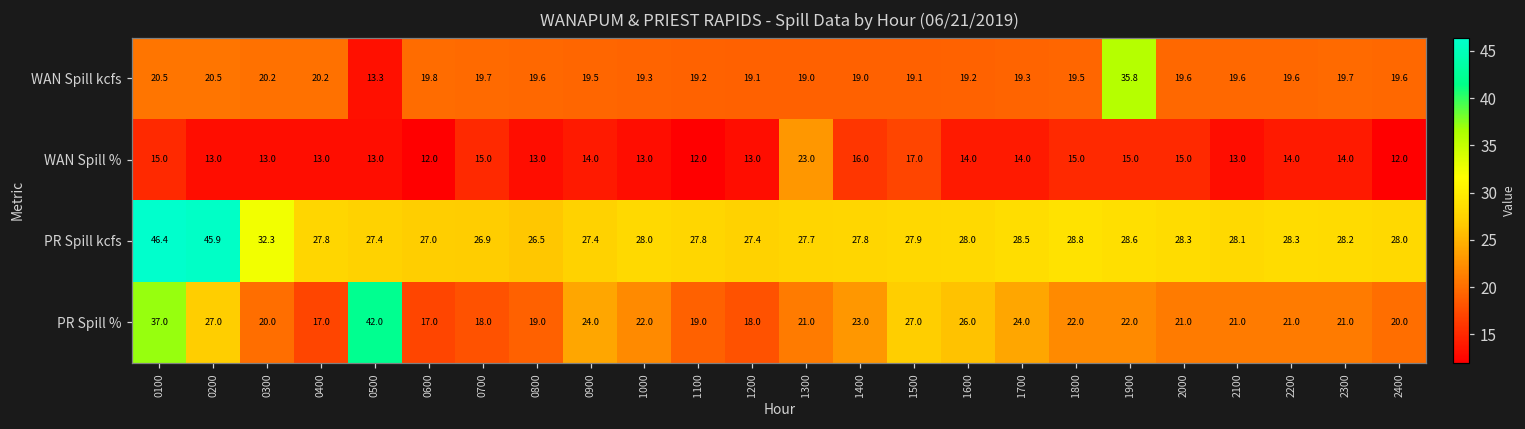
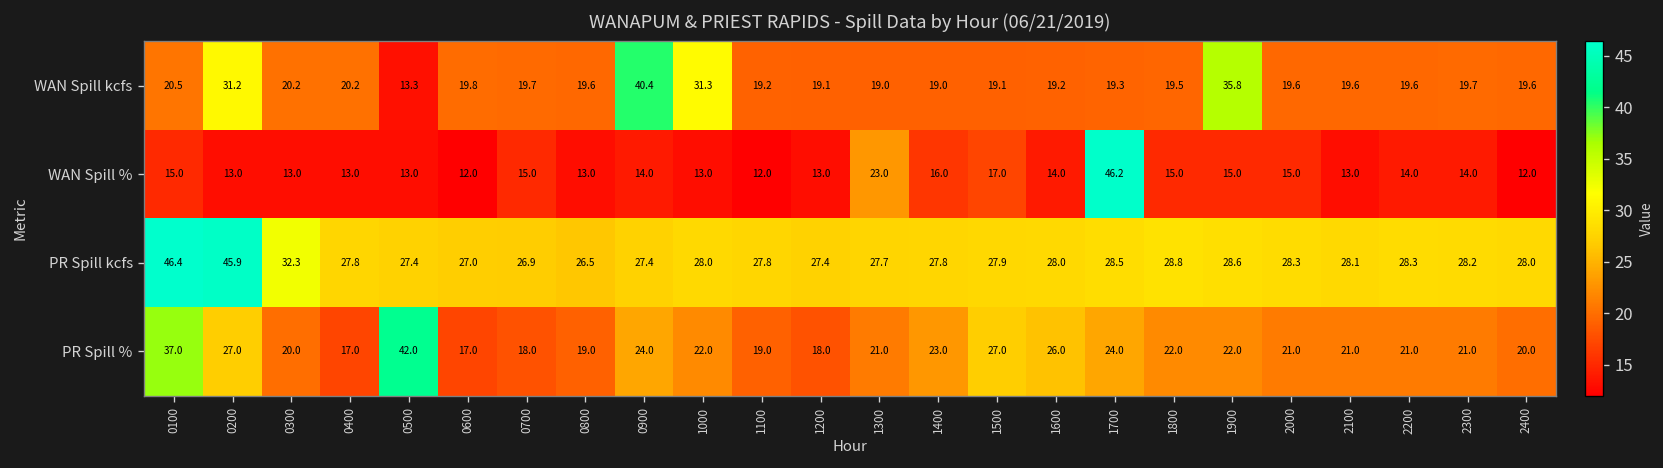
WAN Spill kcfs, 0200: 20.5 -> 31.2
WAN Spill kcfs, 0900: 19.5 -> 40.4
WAN Spill kcfs, 1000: 19.3 -> 31.3
WAN Spill %, 1700: 14.0 -> 46.2
